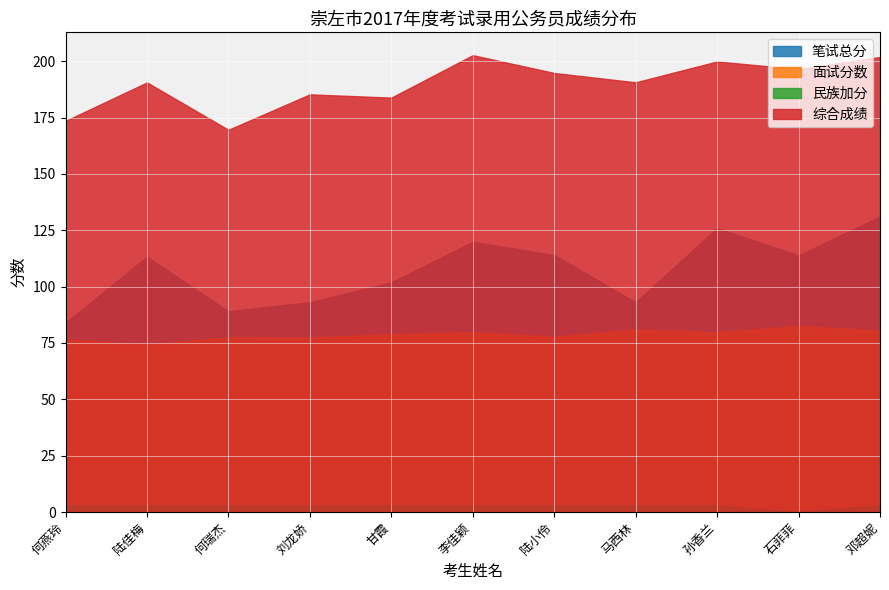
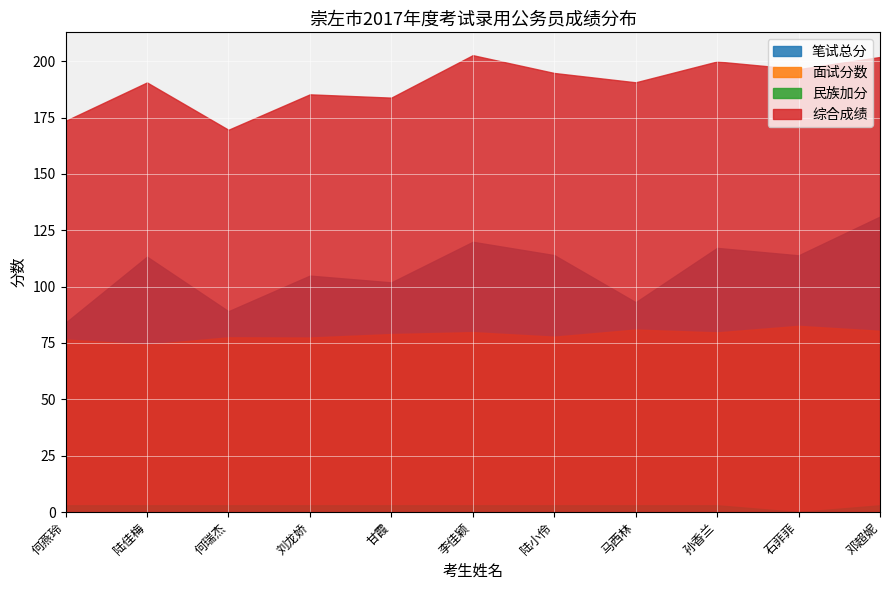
笔试总分, 刘龙娇: 93 -> 105
笔试总分, 孙香兰: 126 -> 117
